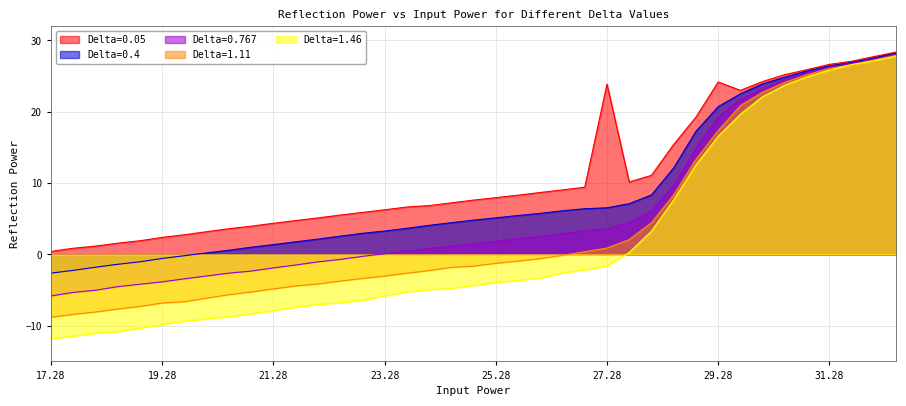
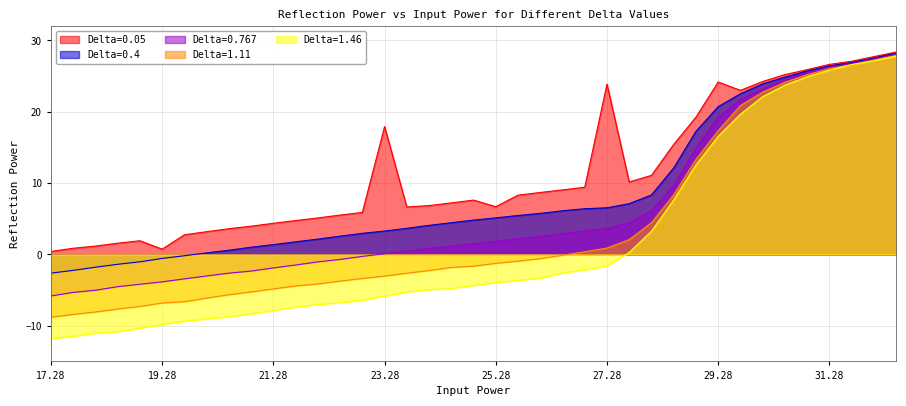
Delta=0.05, 19.28: 2 -> 1
Delta=0.05, 23.28: 6 -> 18
Delta=0.05, 25.28: 8 -> 7
